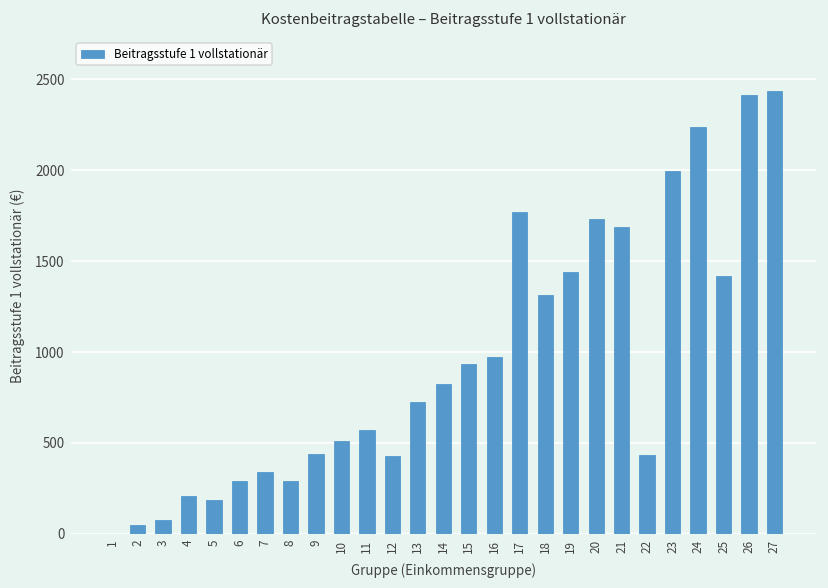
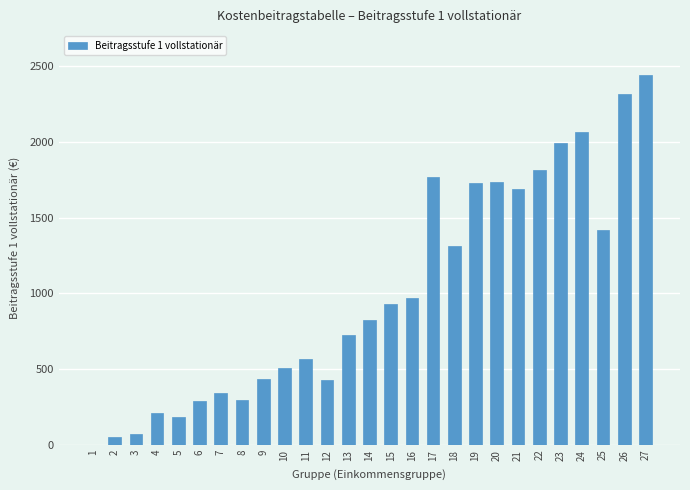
19: 1440 -> 1730
22: 430 -> 1810
24: 2240 -> 2060
26: 2410 -> 2310
